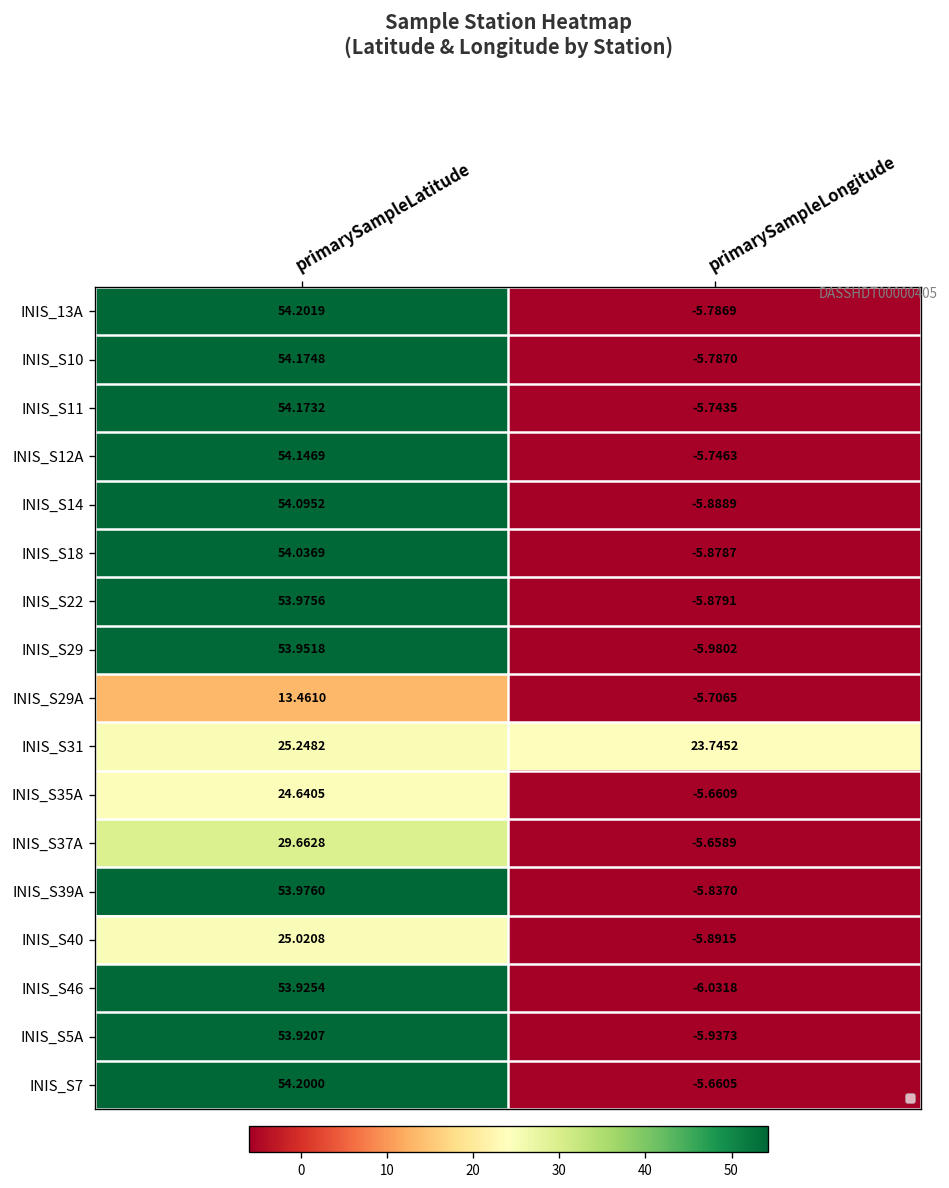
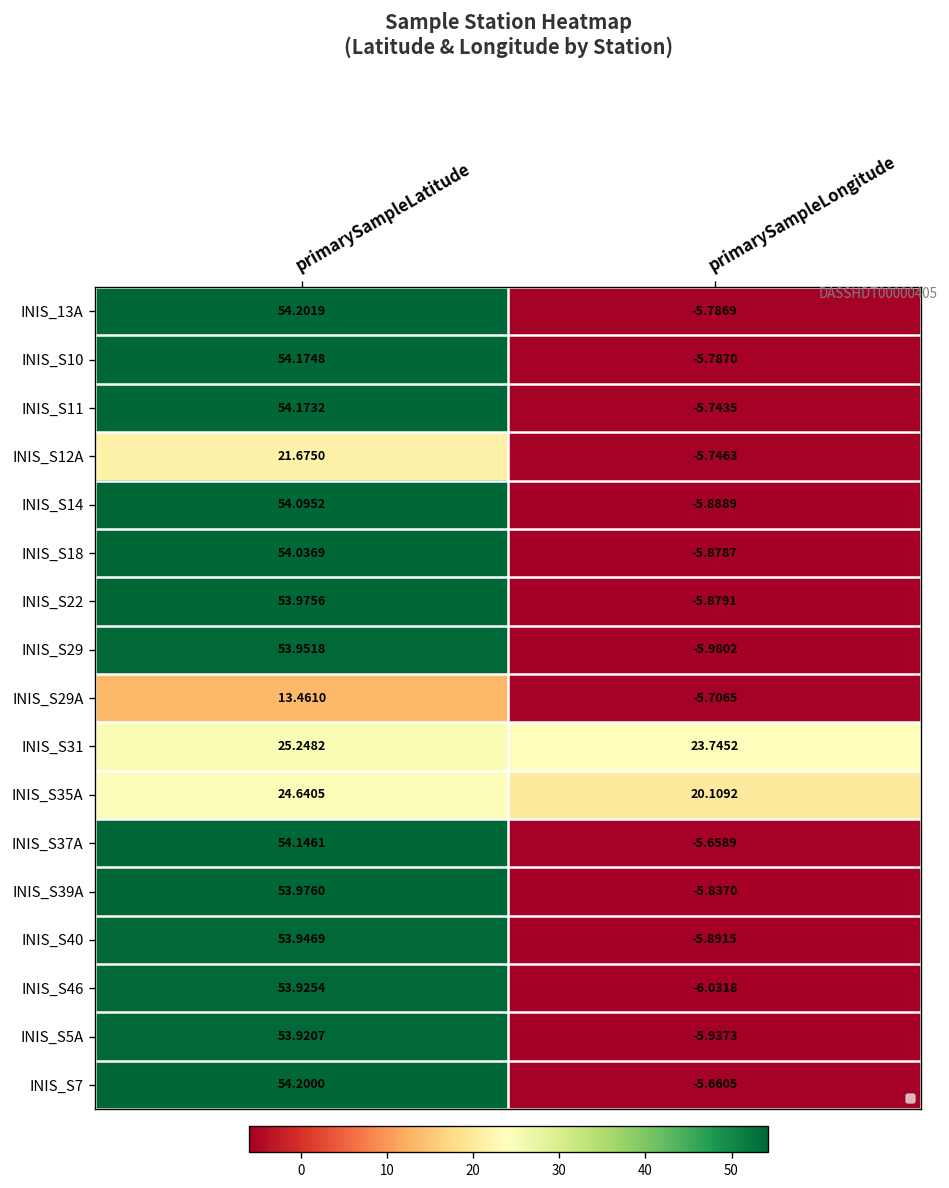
INIS_S12A, primarySampleLatitude: 54.1469 -> 21.6750
INIS_S35A, primarySampleLongitude: -5.6609 -> 20.1092
INIS_S37A, primarySampleLatitude: 29.6628 -> 54.1461
INIS_S40, primarySampleLatitude: 25.0208 -> 53.9469
